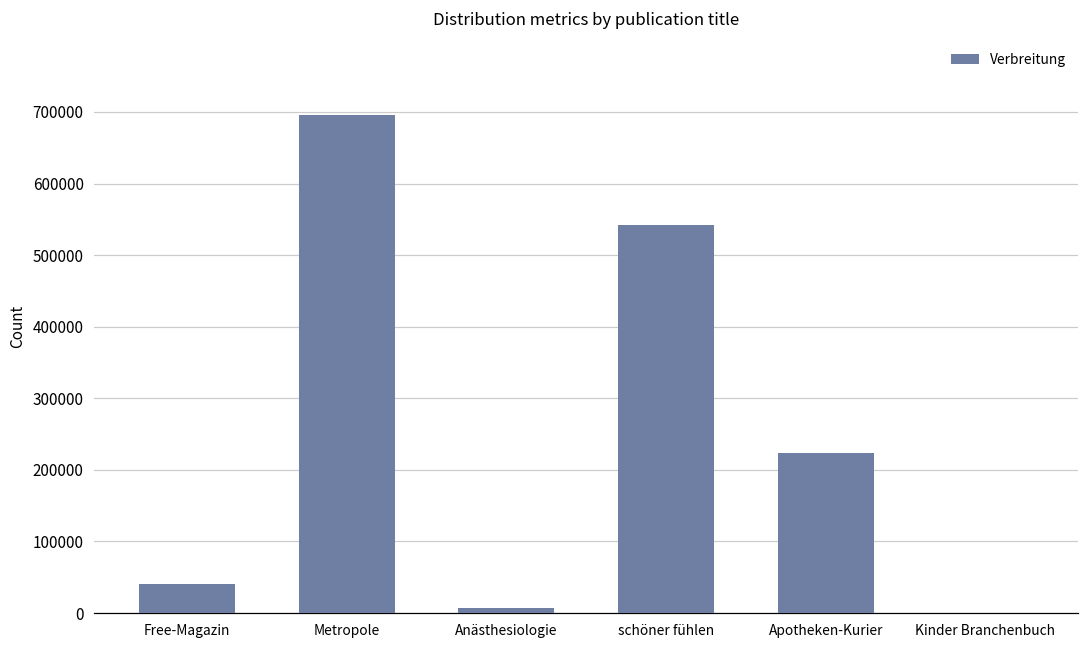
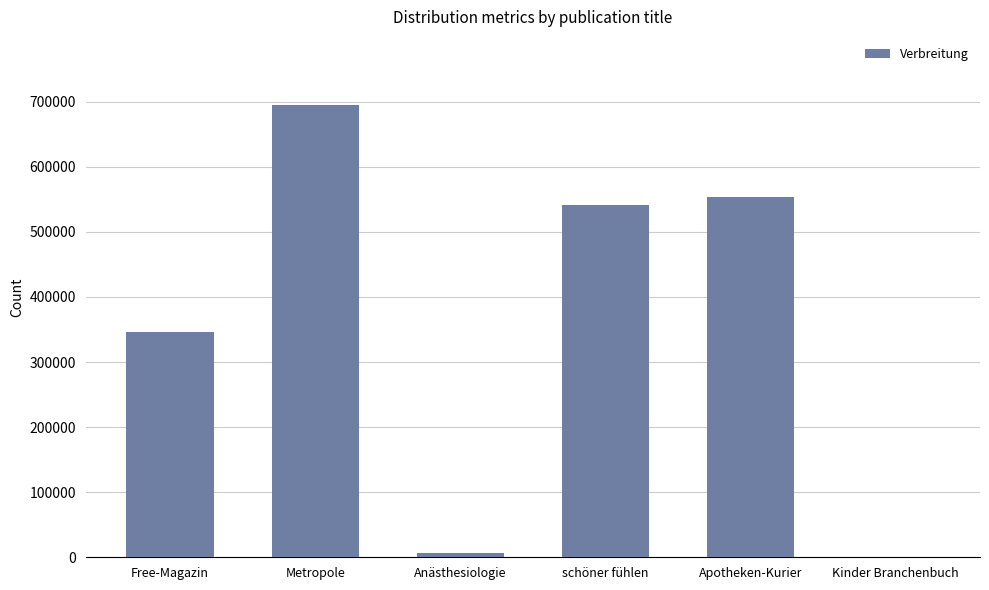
Free-Magazin: 40000 -> 350000
Apotheken-Kurier: 220000 -> 550000
